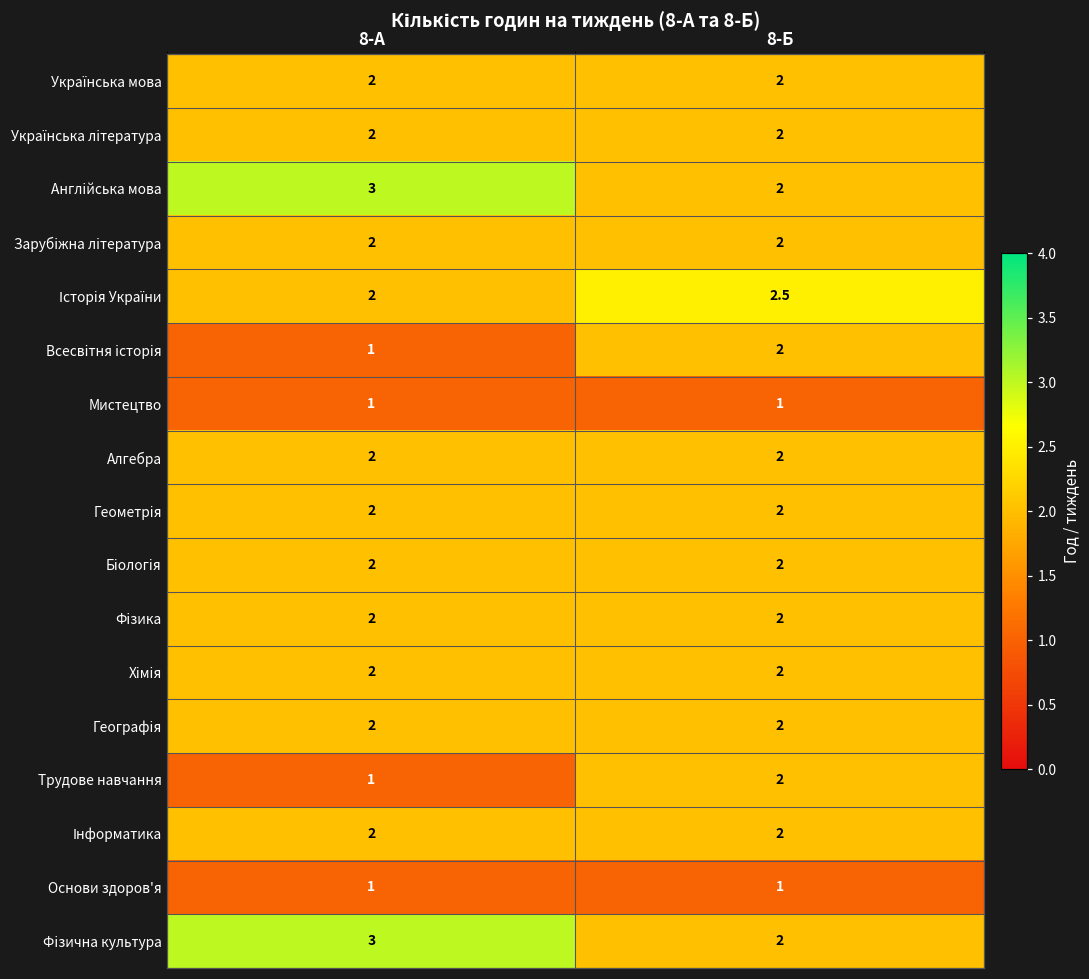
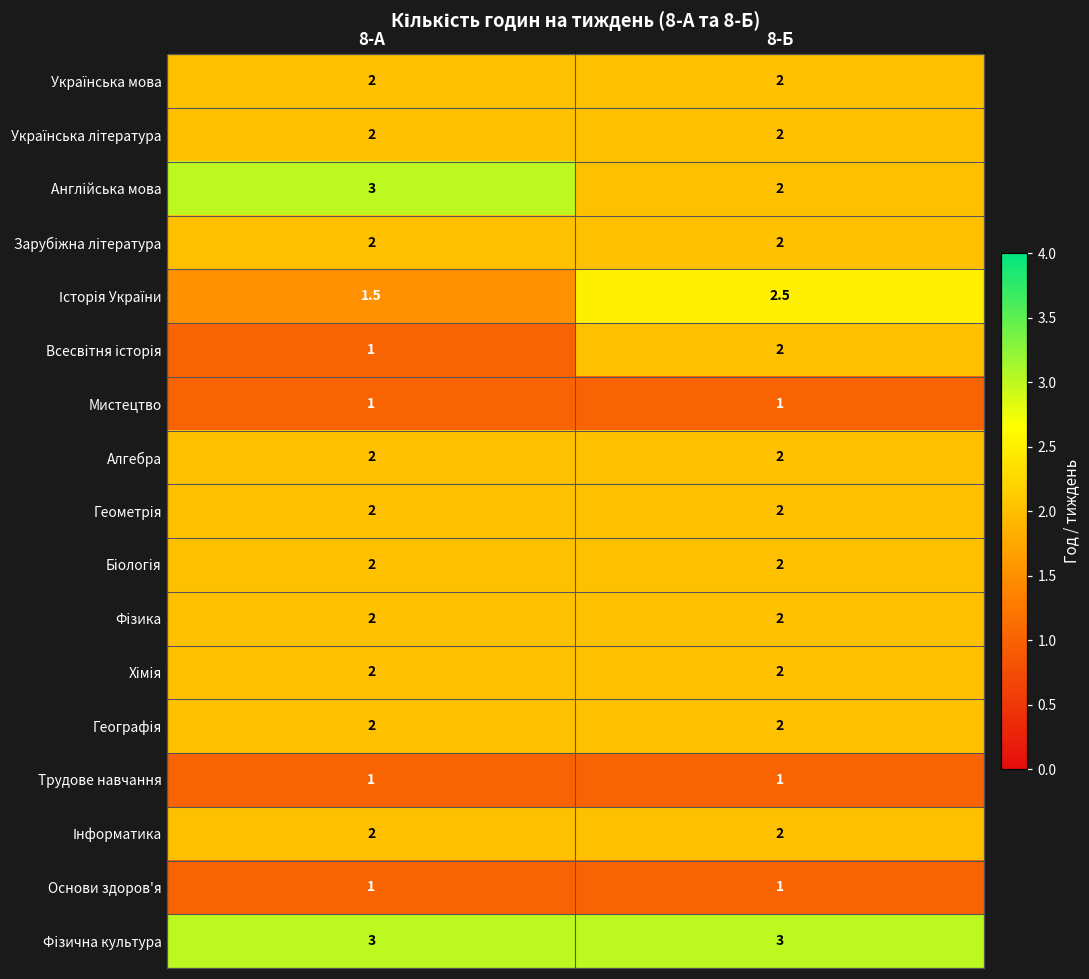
Історія України, 8-А: 2 -> 1.5
Трудове навчання, 8-Б: 2 -> 1
Фізична культура, 8-Б: 2 -> 3
